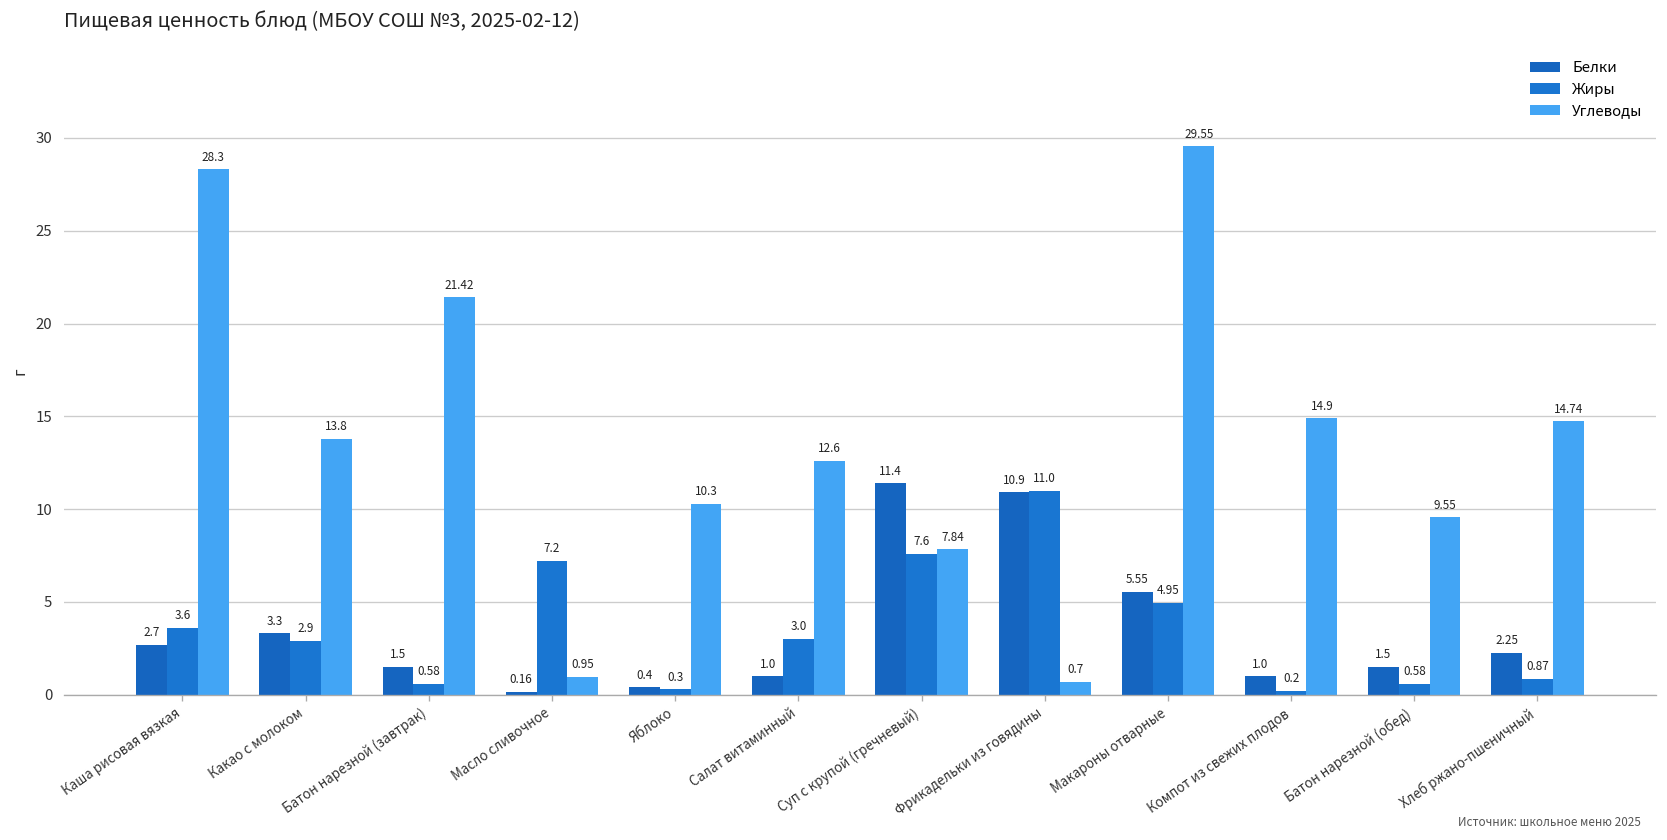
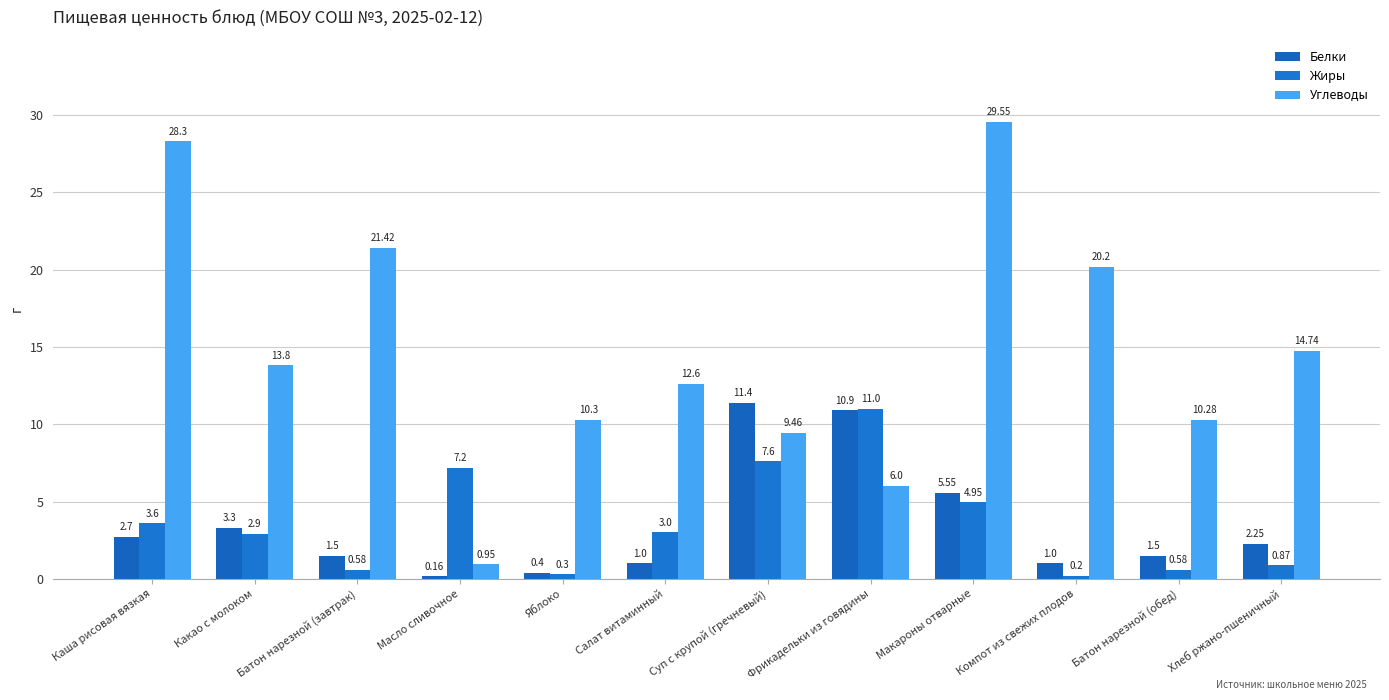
Углеводы, Суп с крупой (гречневый): 7.84 -> 9.46
Углеводы, Фрикадельки из говядины: 0.7 -> 6.0
Углеводы, Компот из свежих плодов: 14.9 -> 20.2
Углеводы, Батон нарезной (обед): 9.55 -> 10.28
